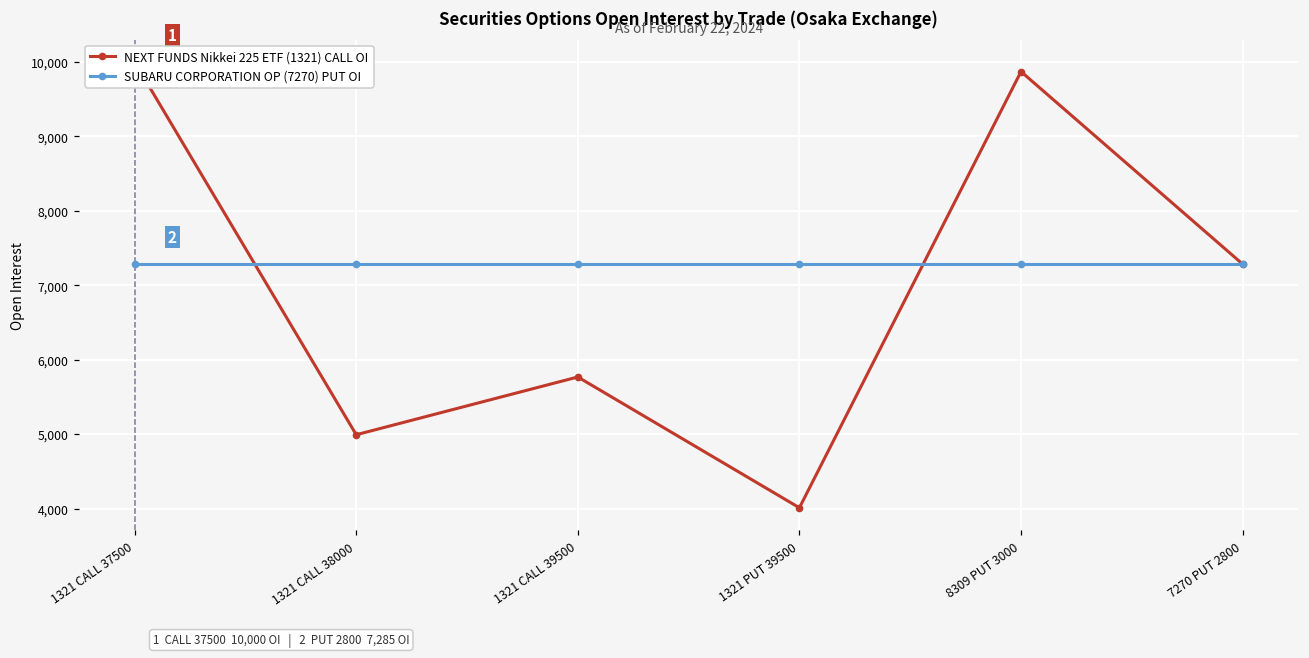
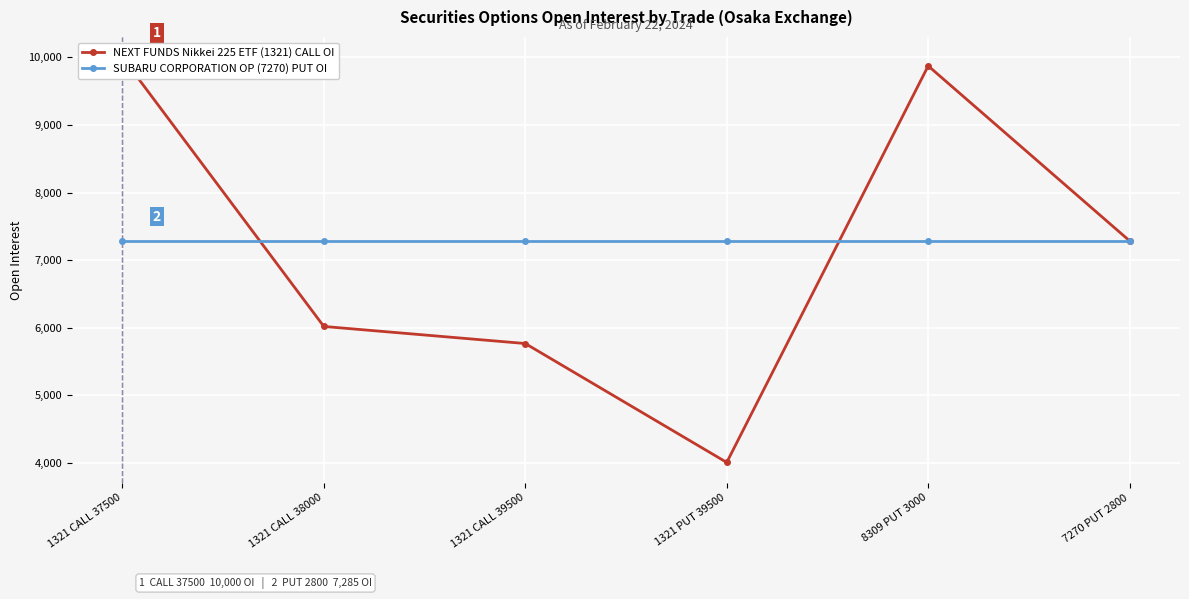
NEXT FUNDS Nikkei 225 ETF (1321) CALL OI, 1321 CALL 38000: 5,000 -> 6,000
